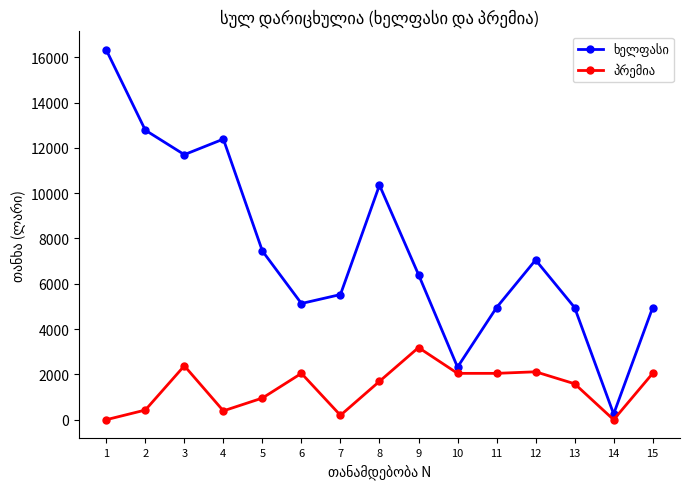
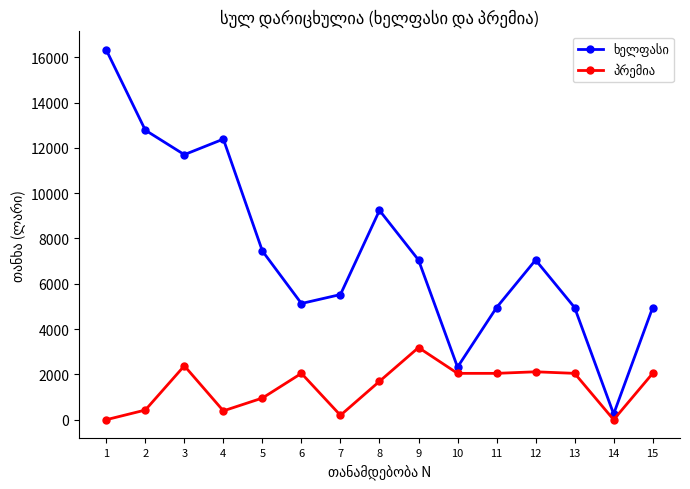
ხელფასი, 8: 10400 -> 9200
ხელფასი, 9: 6400 -> 7100
პრემია, 13: 1600 -> 2000
